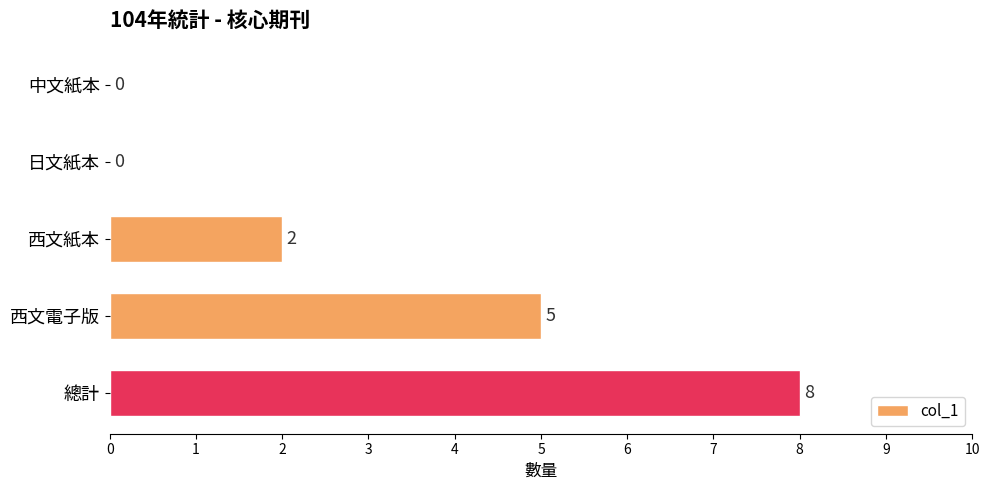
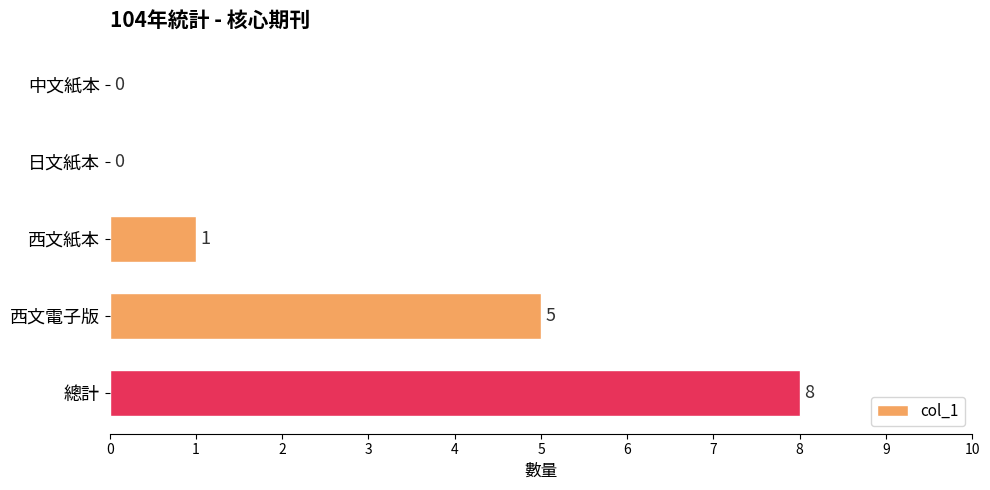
西文紙本: 2 -> 1
